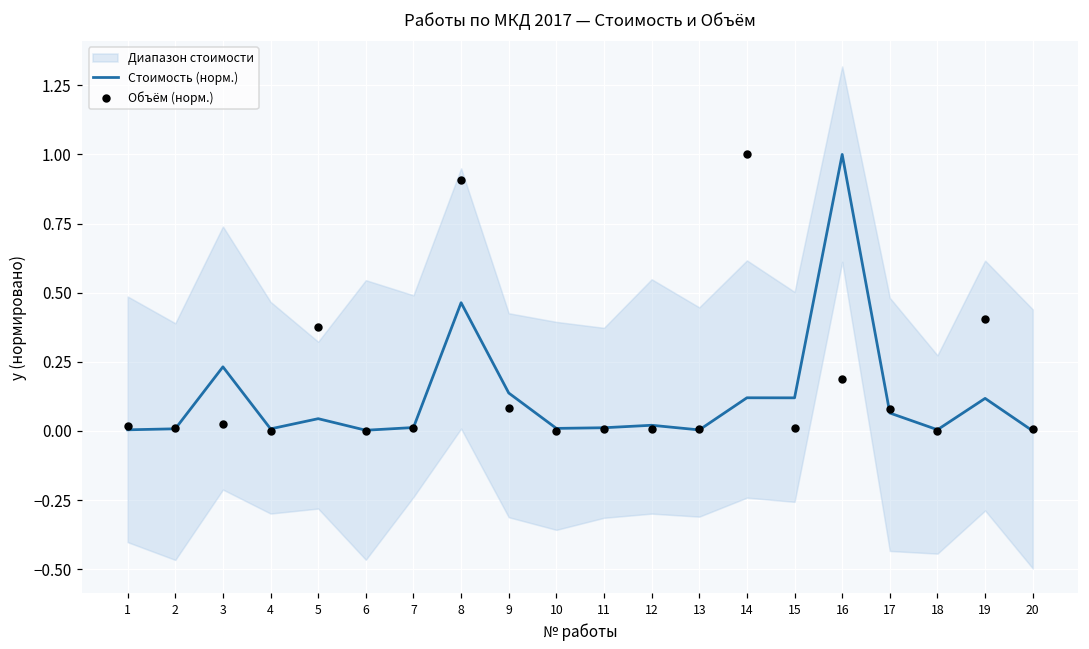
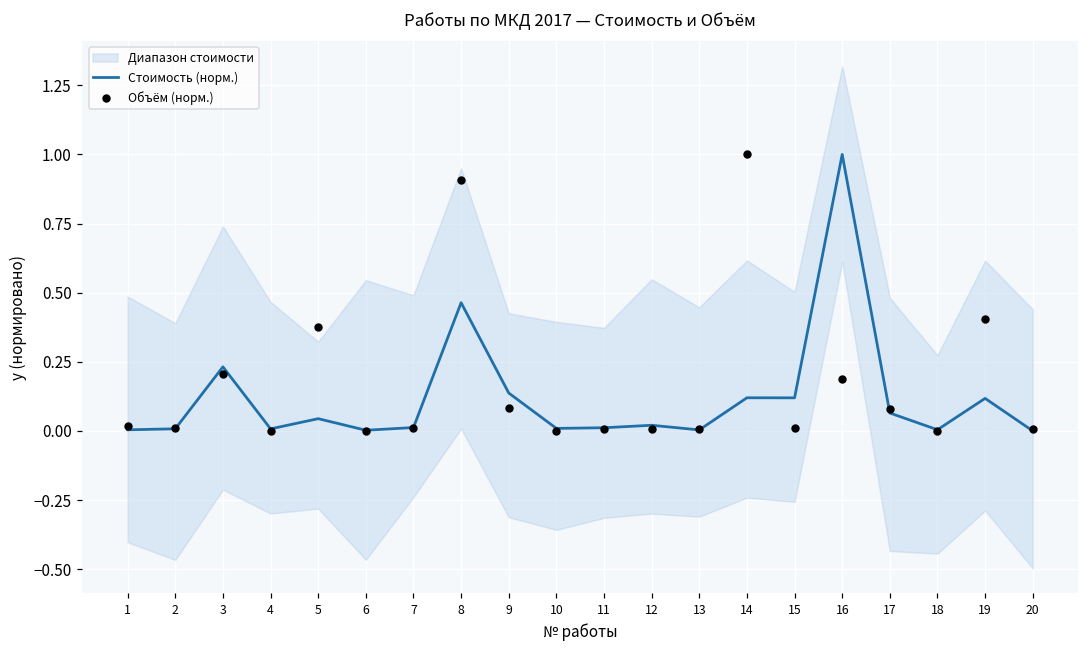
Объём (норм.), 3: 0.02 -> 0.21
